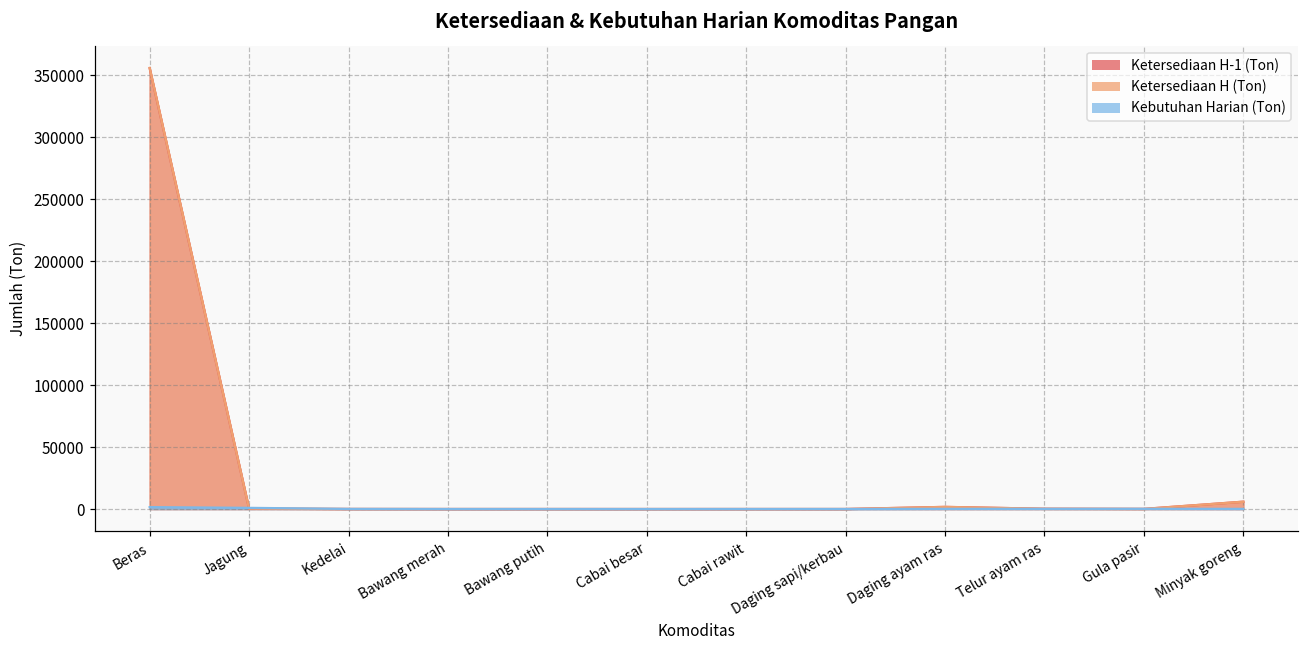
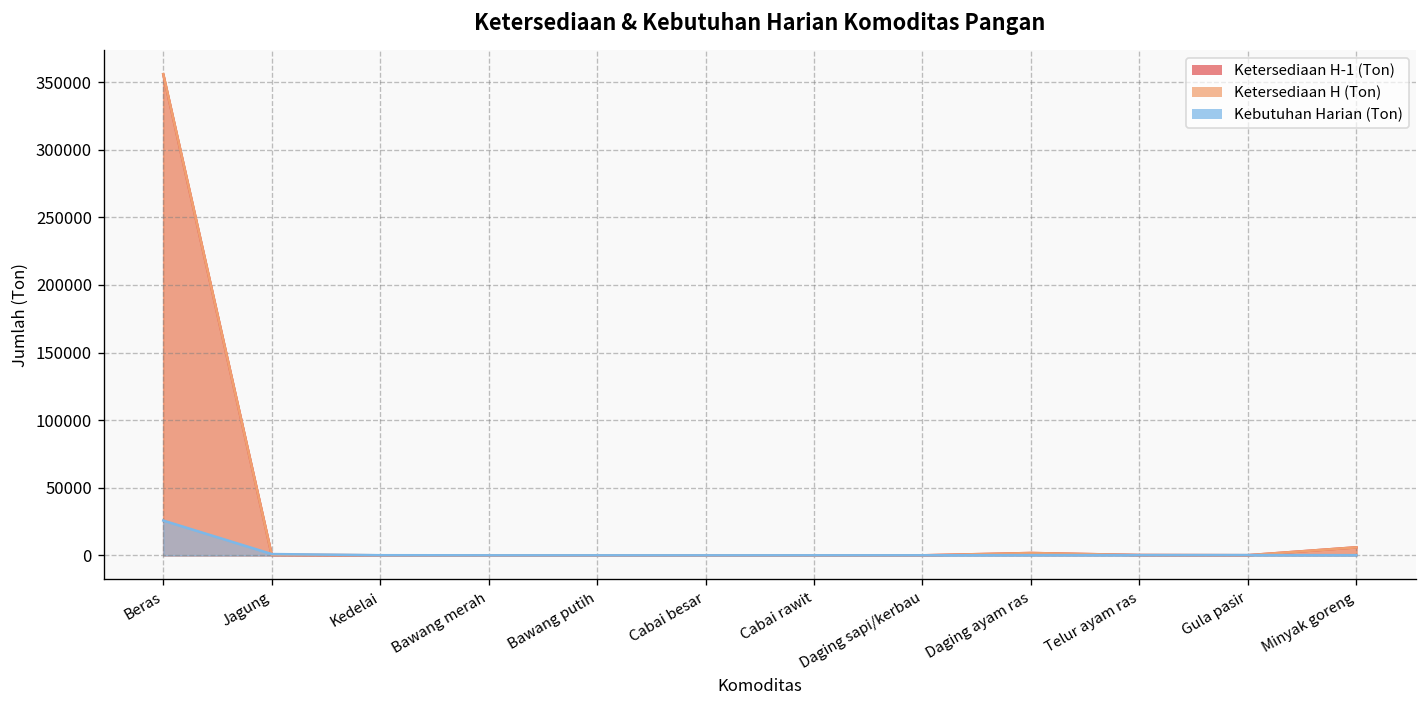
Kebutuhan Harian (Ton), Beras: 2000 -> 26000
